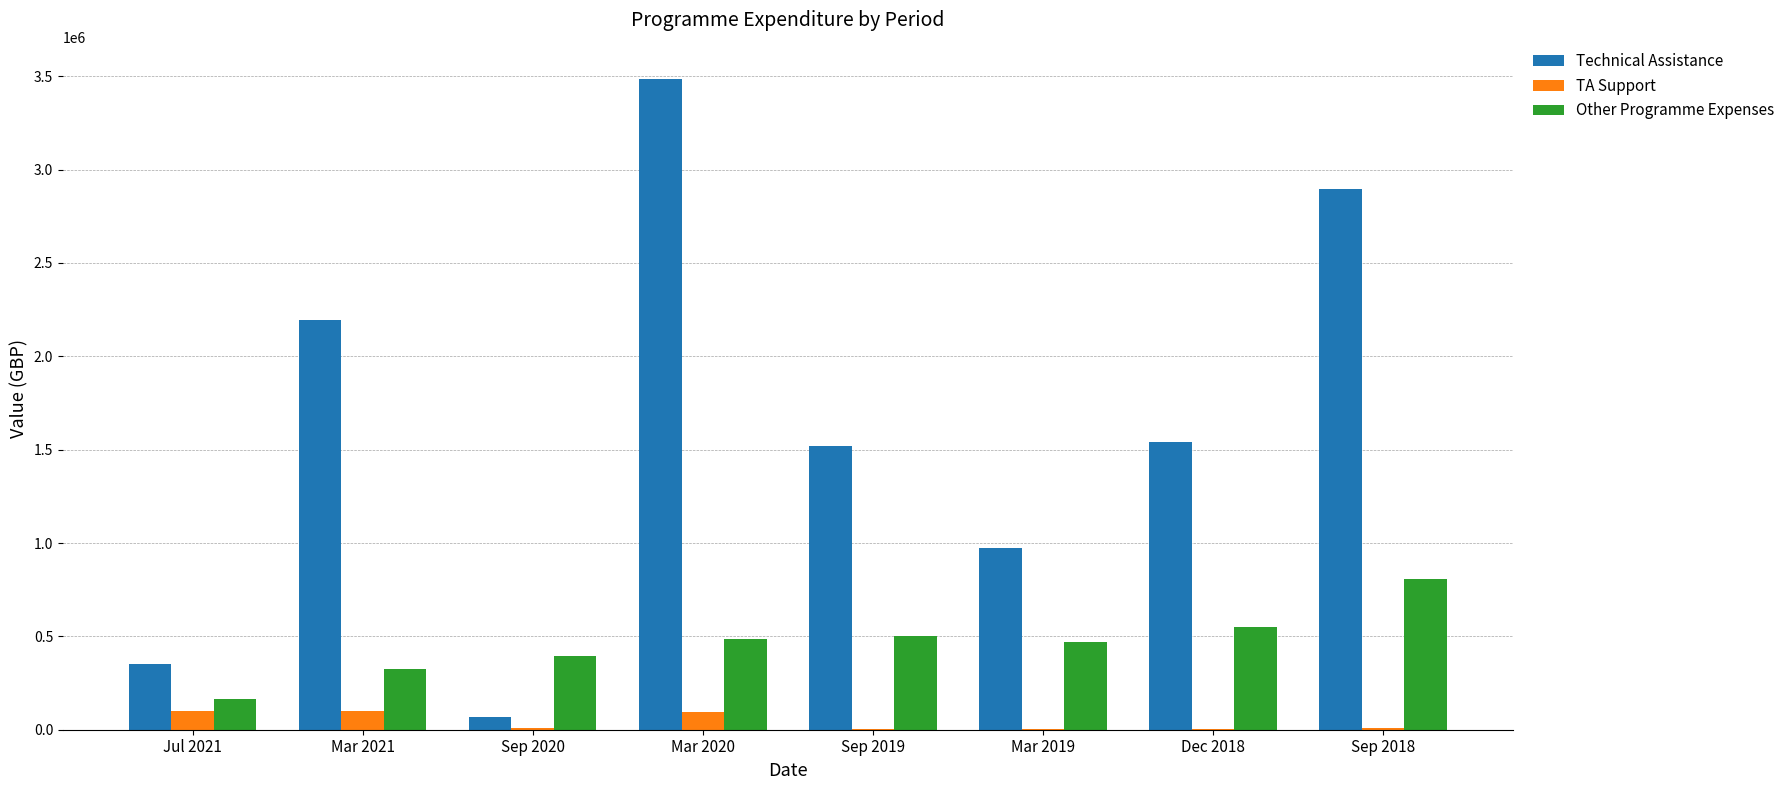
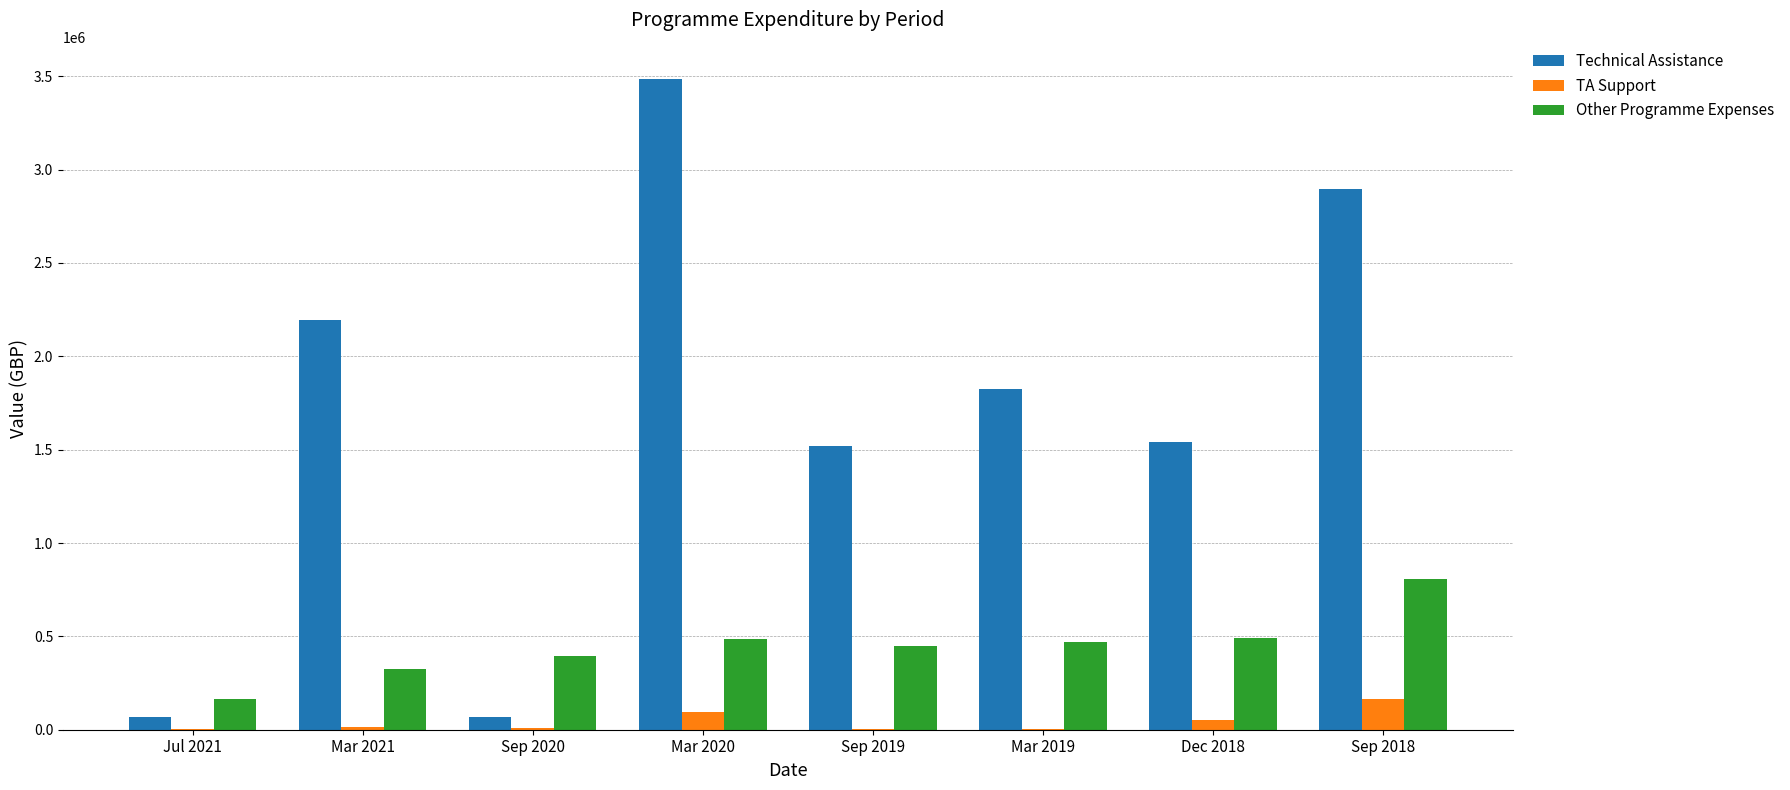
Technical Assistance, Jul 2021: 350000 -> 70000
TA Support, Jul 2021: 100000 -> 0
TA Support, Mar 2021: 100000 -> 10000
Other Programme Expenses, Sep 2019: 500000 -> 450000
Technical Assistance, Mar 2019: 970000 -> 1830000
TA Support, Dec 2018: 10000 -> 50000
Other Programme Expenses, Dec 2018: 550000 -> 490000
TA Support, Sep 2018: 10000 -> 170000
